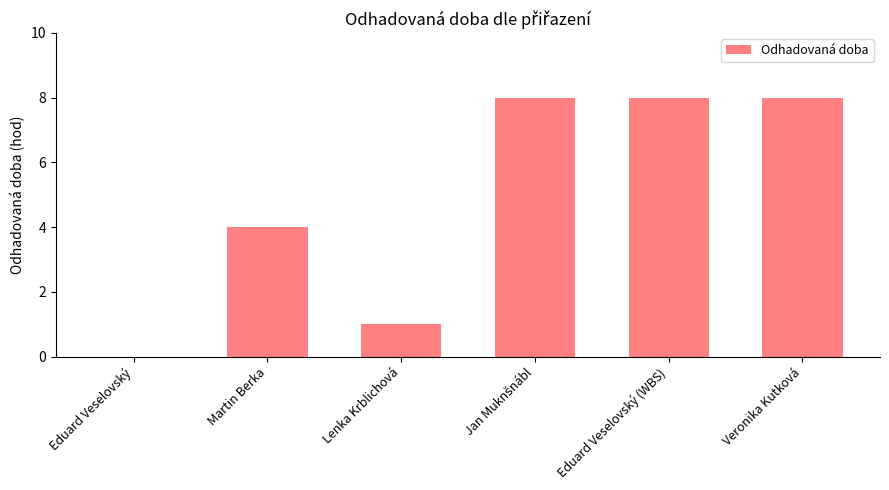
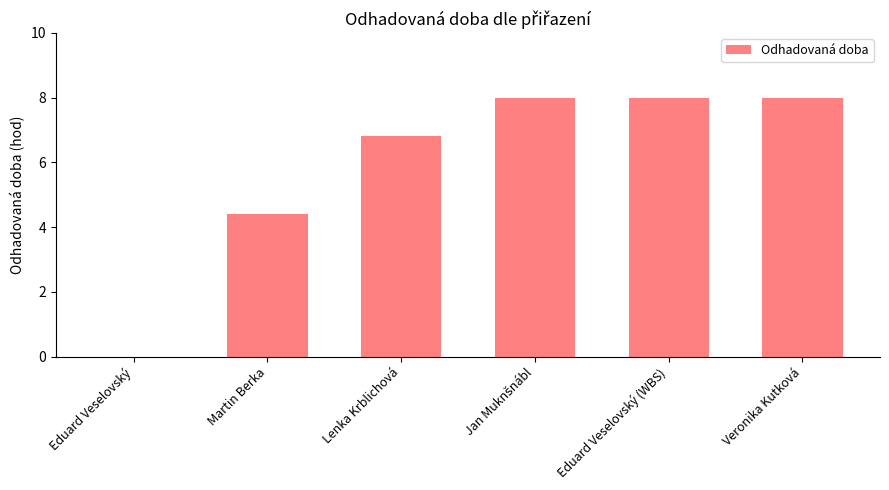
Martin Berka: 4.0 -> 4.4
Lenka Krblichová: 1.0 -> 6.8
